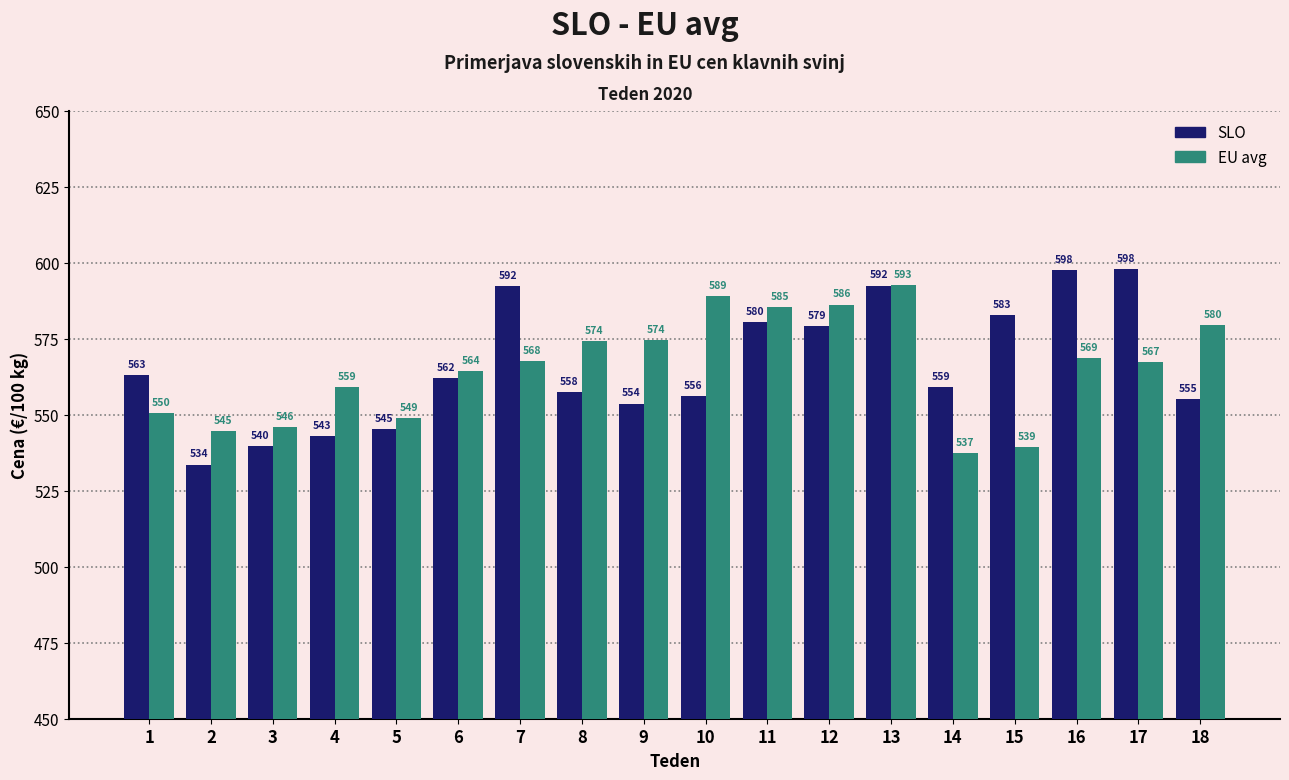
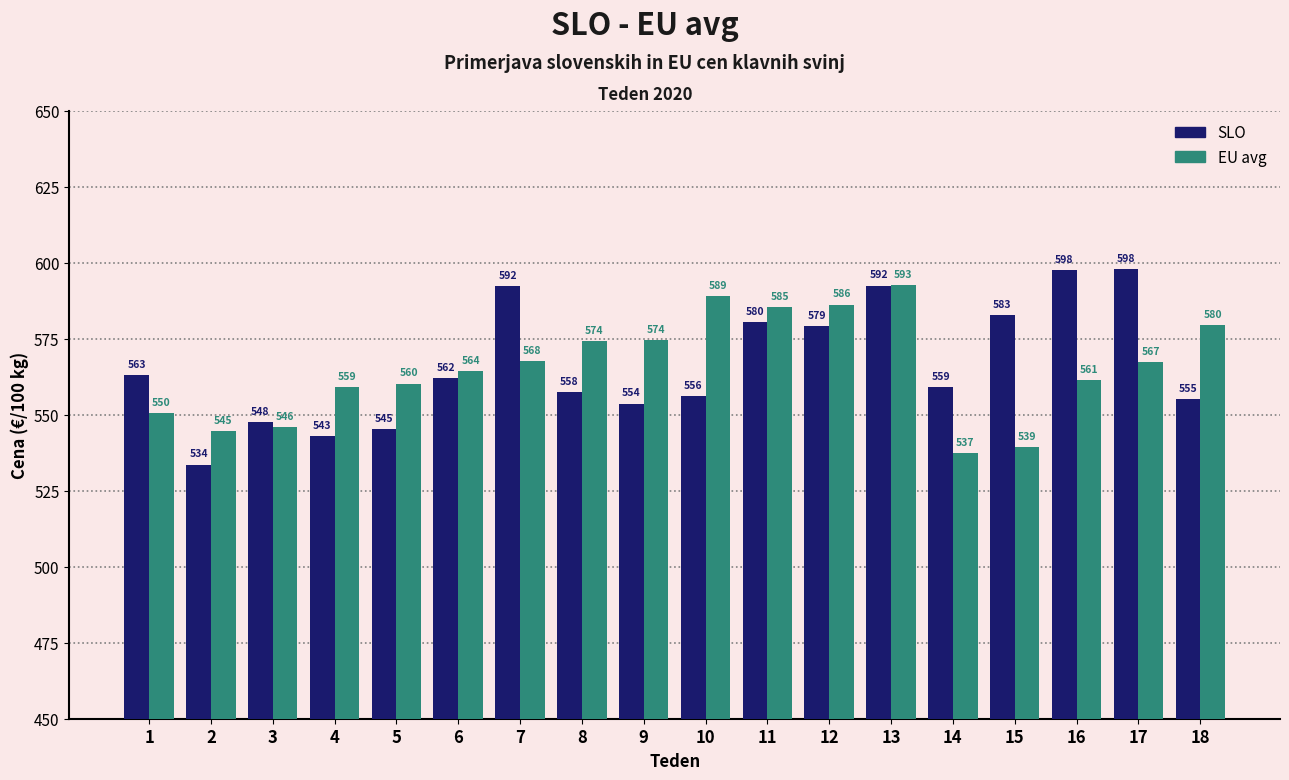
SLO, 3: 540 -> 548
EU avg, 5: 549 -> 560
EU avg, 16: 569 -> 561
